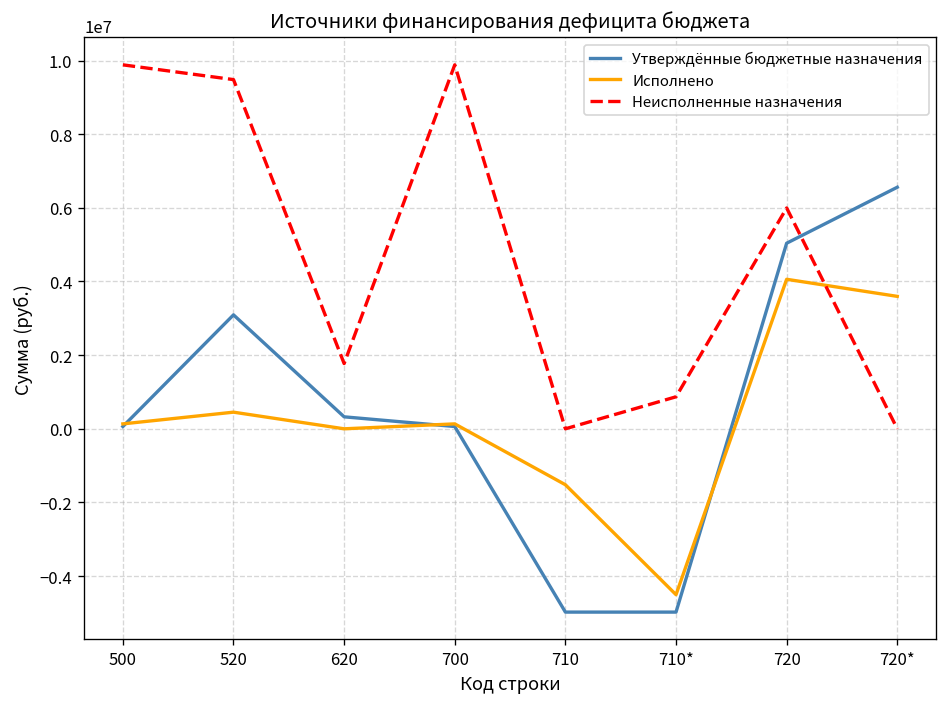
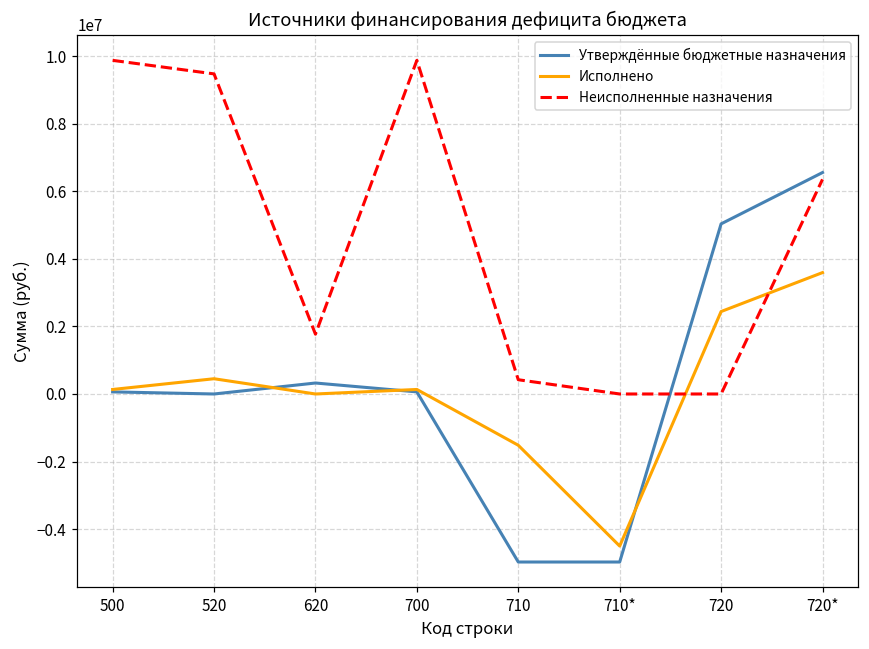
Утверждённые бюджетные назначения, 520: 3100000 -> 0
Неисполненные назначения, 710: 0 -> 400000
Неисполненные назначения, 710*: 900000 -> 0
Исполнено, 720: 4100000 -> 2400000
Неисполненные назначения, 720: 6000000 -> 0
Неисполненные назначения, 720*: 0 -> 6400000
